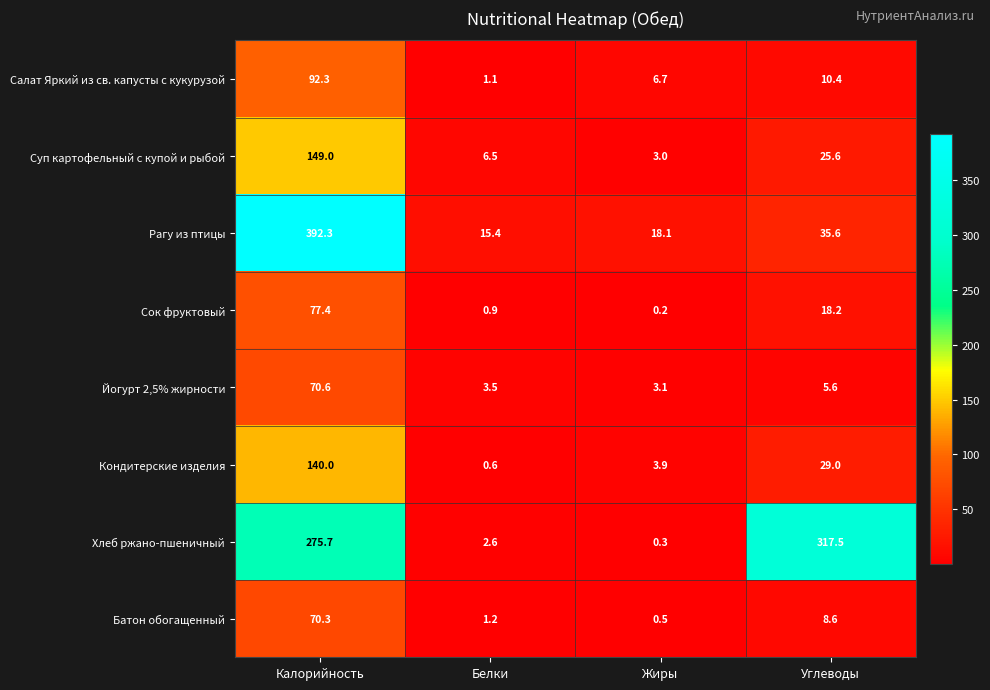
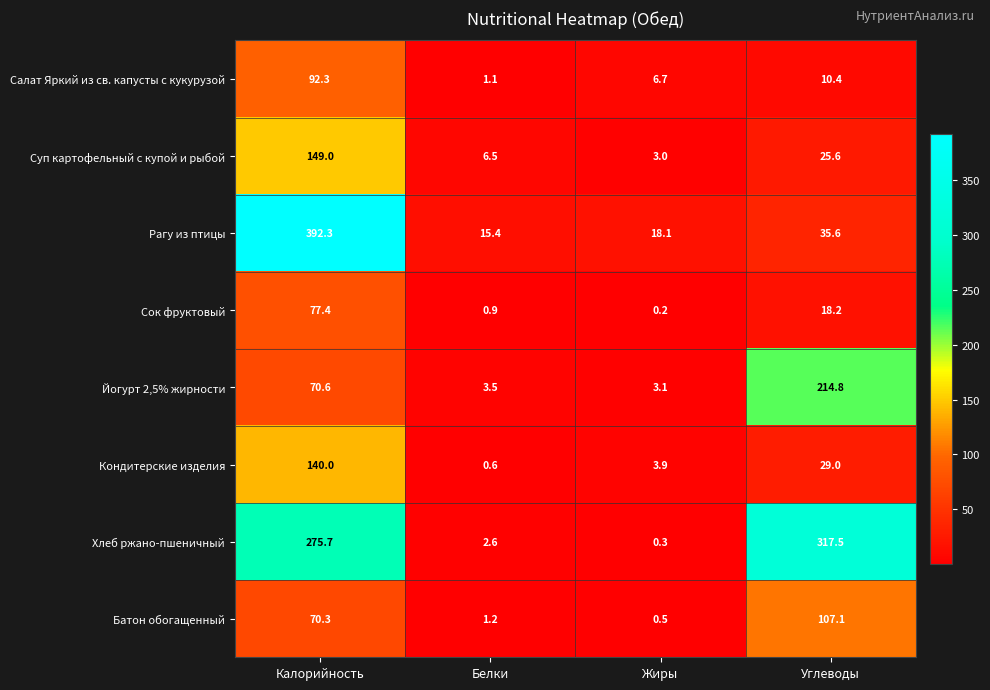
Йогурт 2,5% жирности, Углеводы: 5.6 -> 214.8
Батон обогащенный, Углеводы: 8.6 -> 107.1
